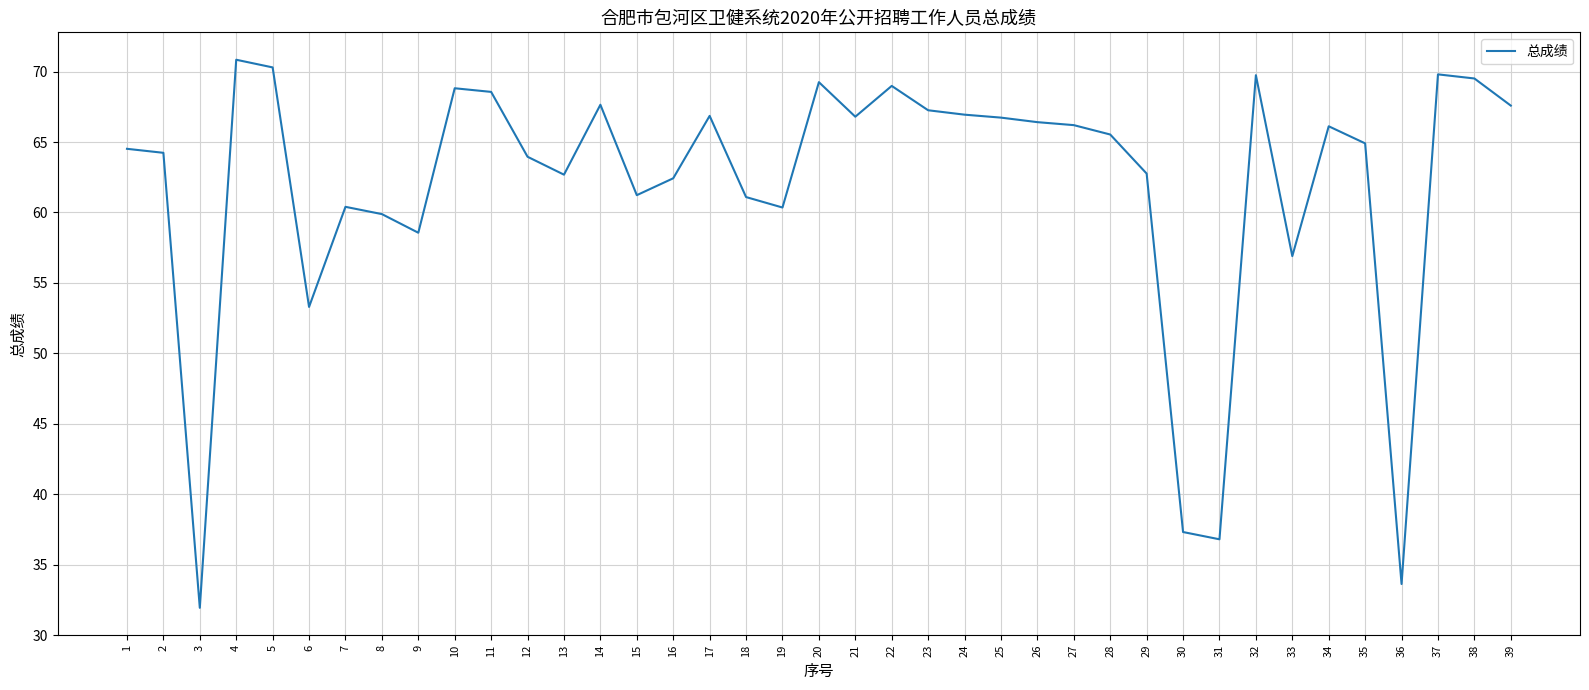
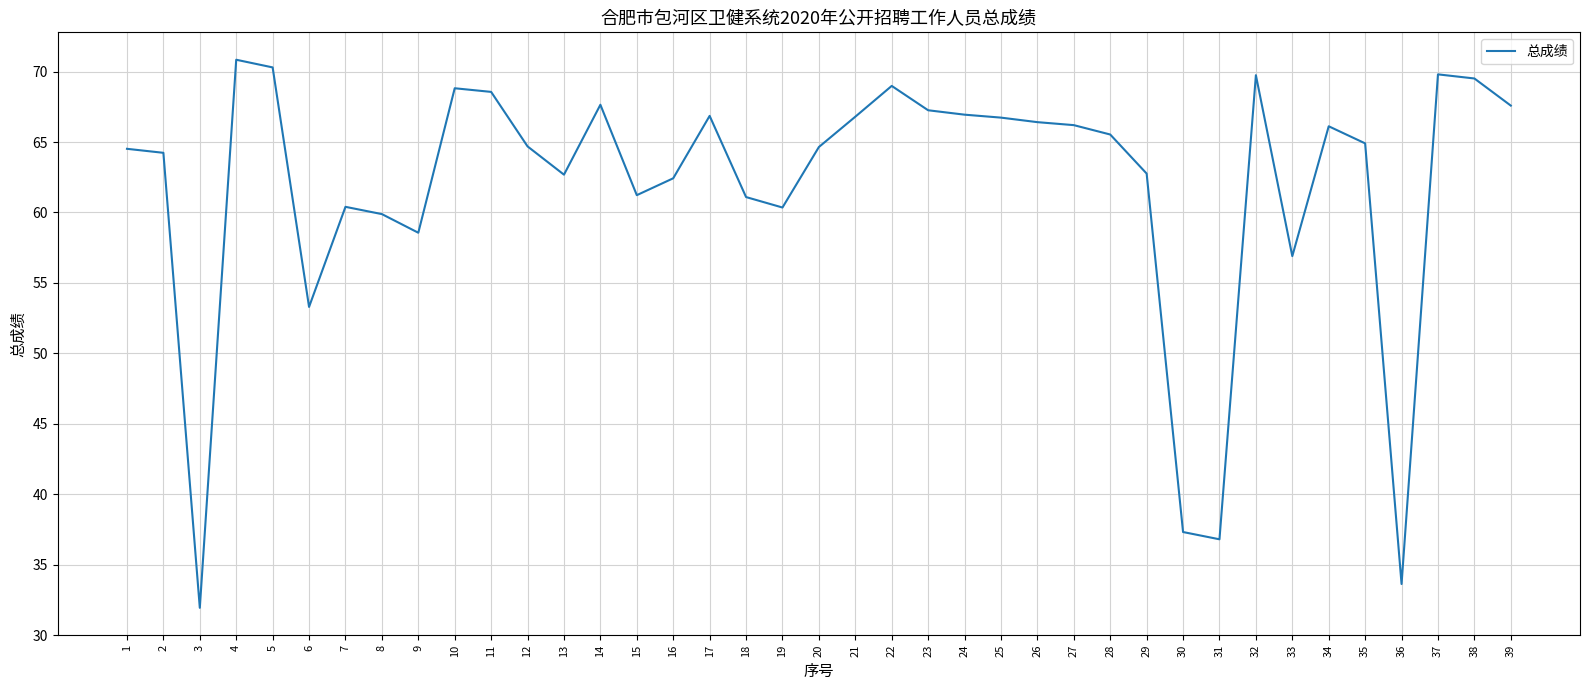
12: 64.0 -> 64.7
20: 69.3 -> 64.6
